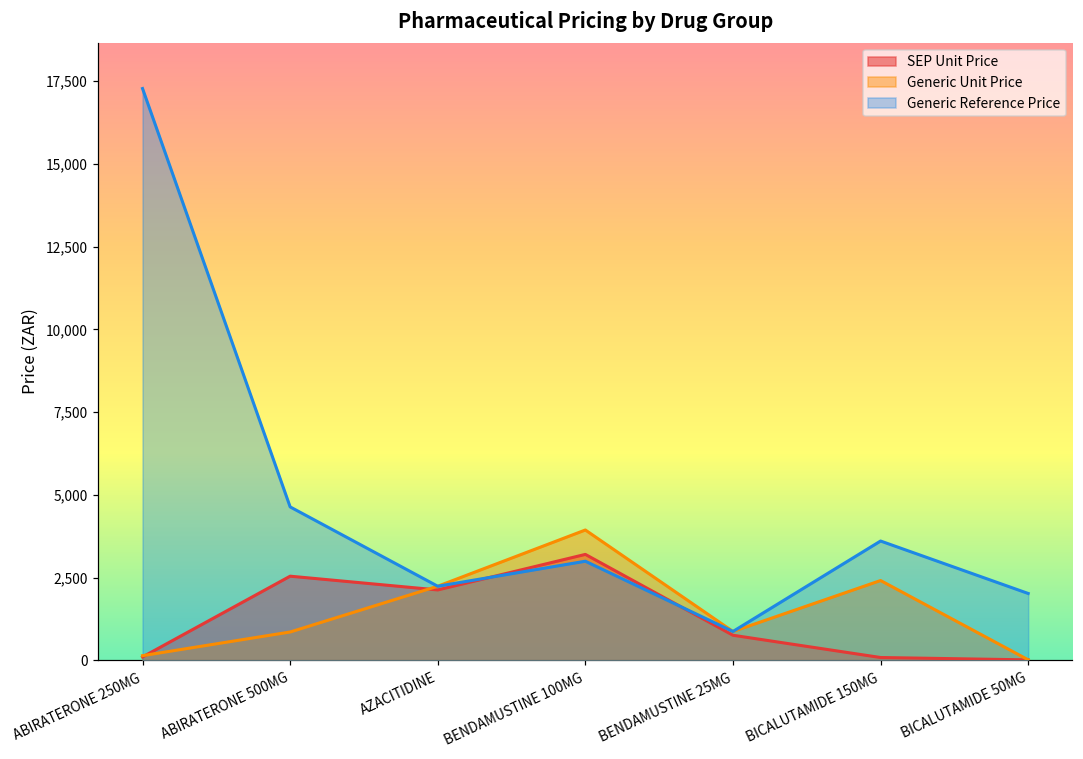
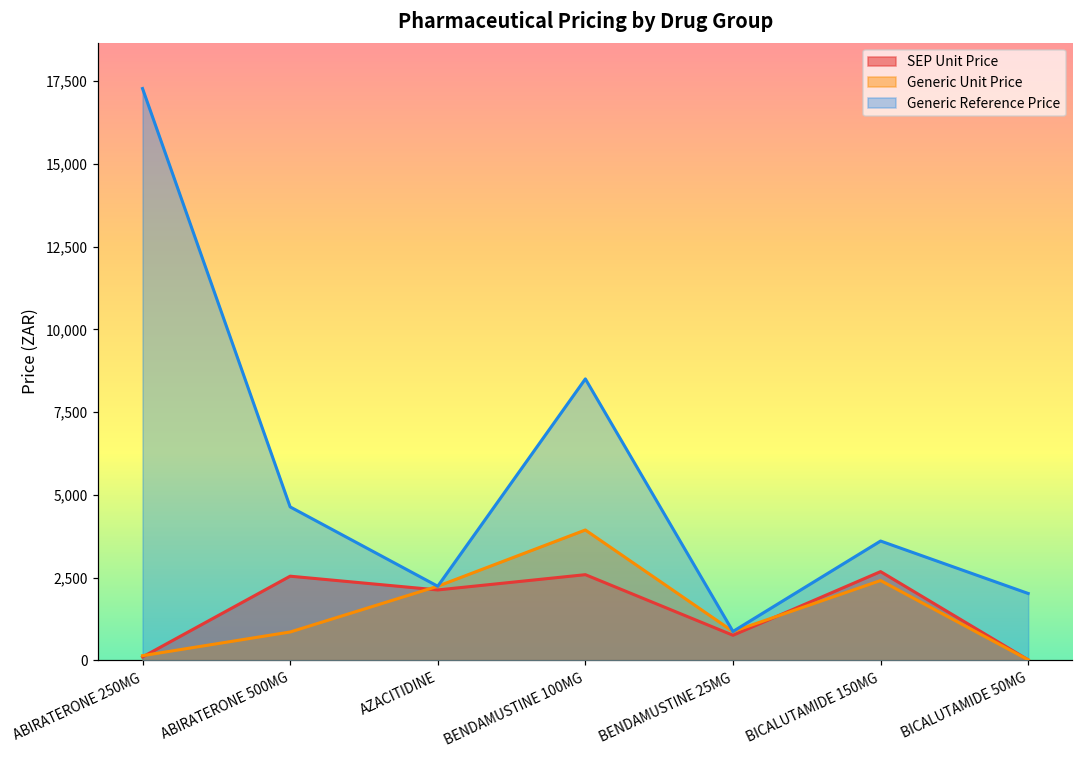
SEP Unit Price, BENDAMUSTINE 100MG: 3,200 -> 2,600
Generic Reference Price, BENDAMUSTINE 100MG: 3,000 -> 8,500
SEP Unit Price, BICALUTAMIDE 150MG: 100 -> 2,700
